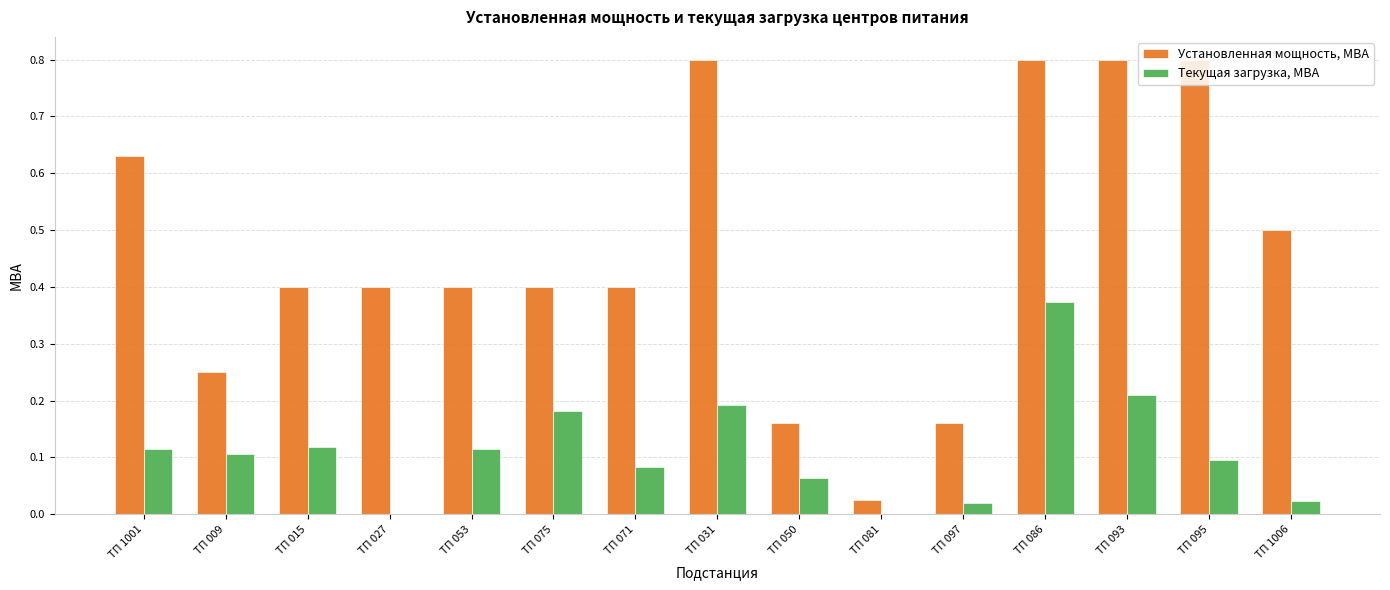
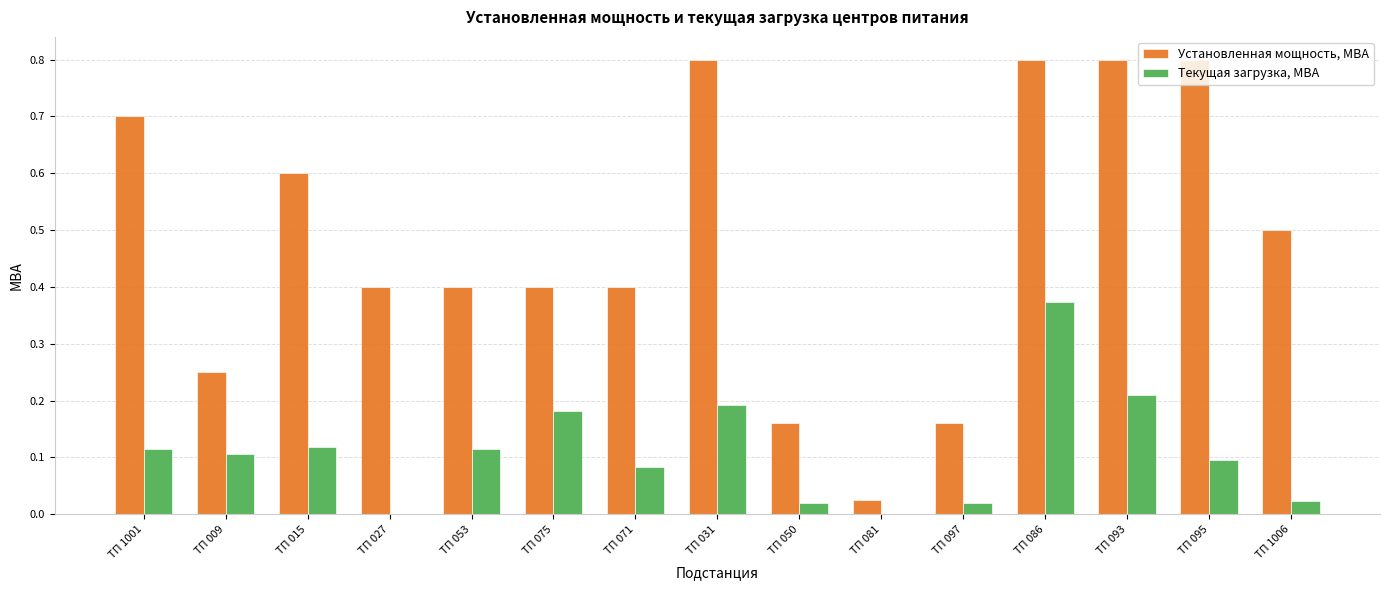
Установленная мощность, МВА, ТП 1001: 0.63 -> 0.70
Установленная мощность, МВА, ТП 015: 0.4 -> 0.6
Текущая загрузка, МВА, ТП 050: 0.06 -> 0.02
